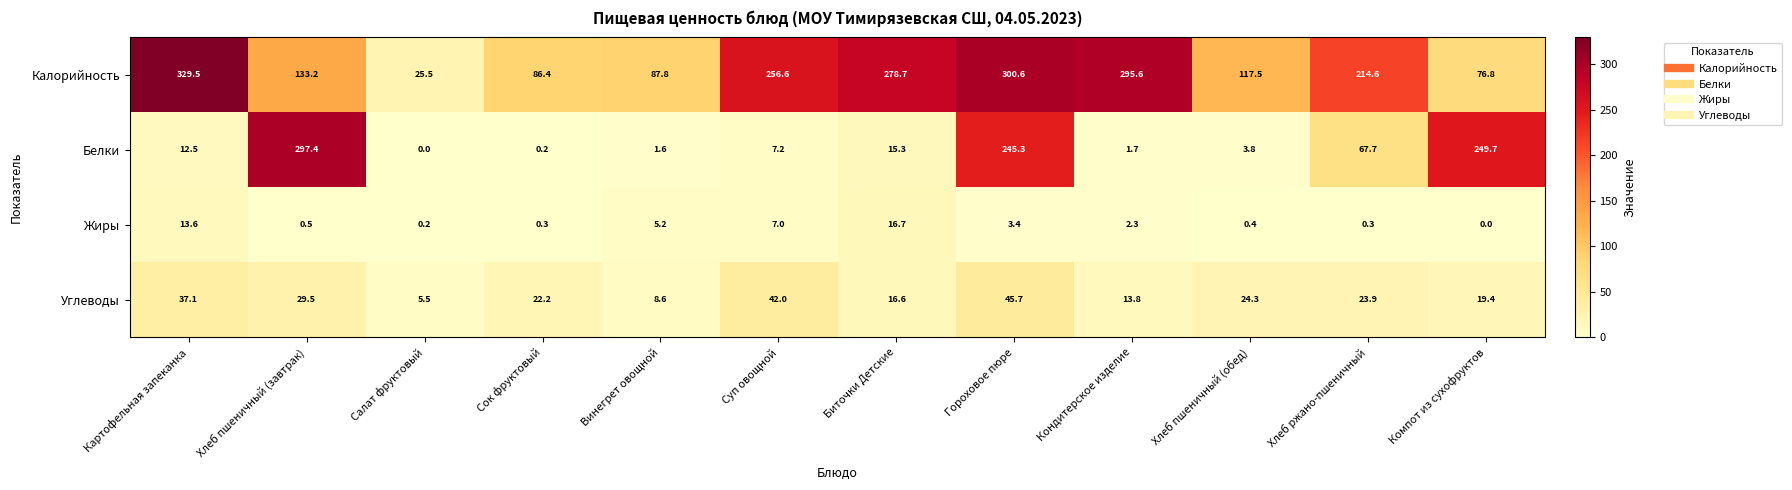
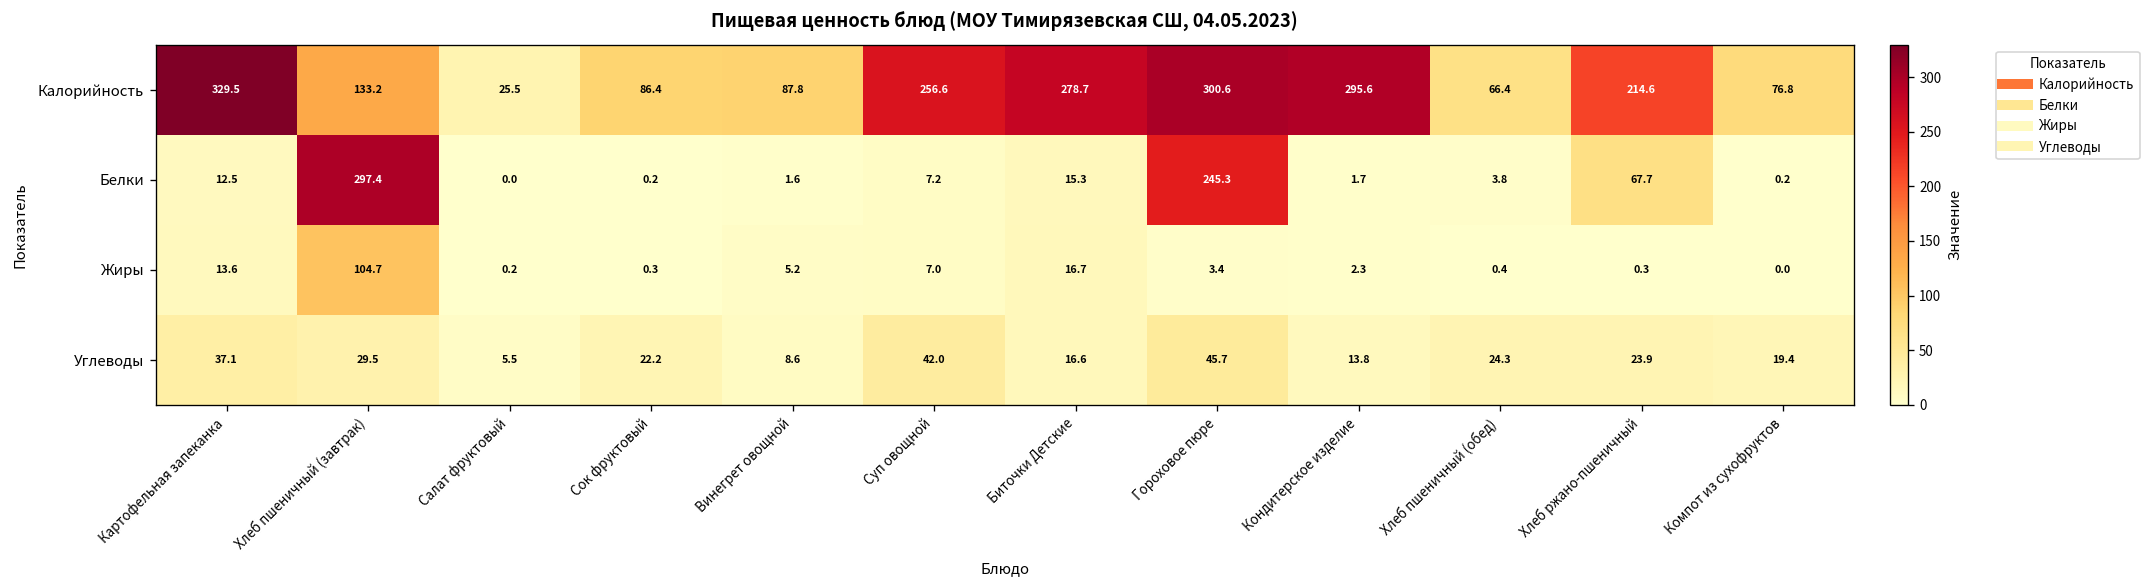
Калорийность, Хлеб пшеничный (обед): 117.5 -> 66.4
Белки, Компот из сухофруктов: 249.7 -> 0.2
Жиры, Хлеб пшеничный (завтрак): 0.5 -> 104.7
